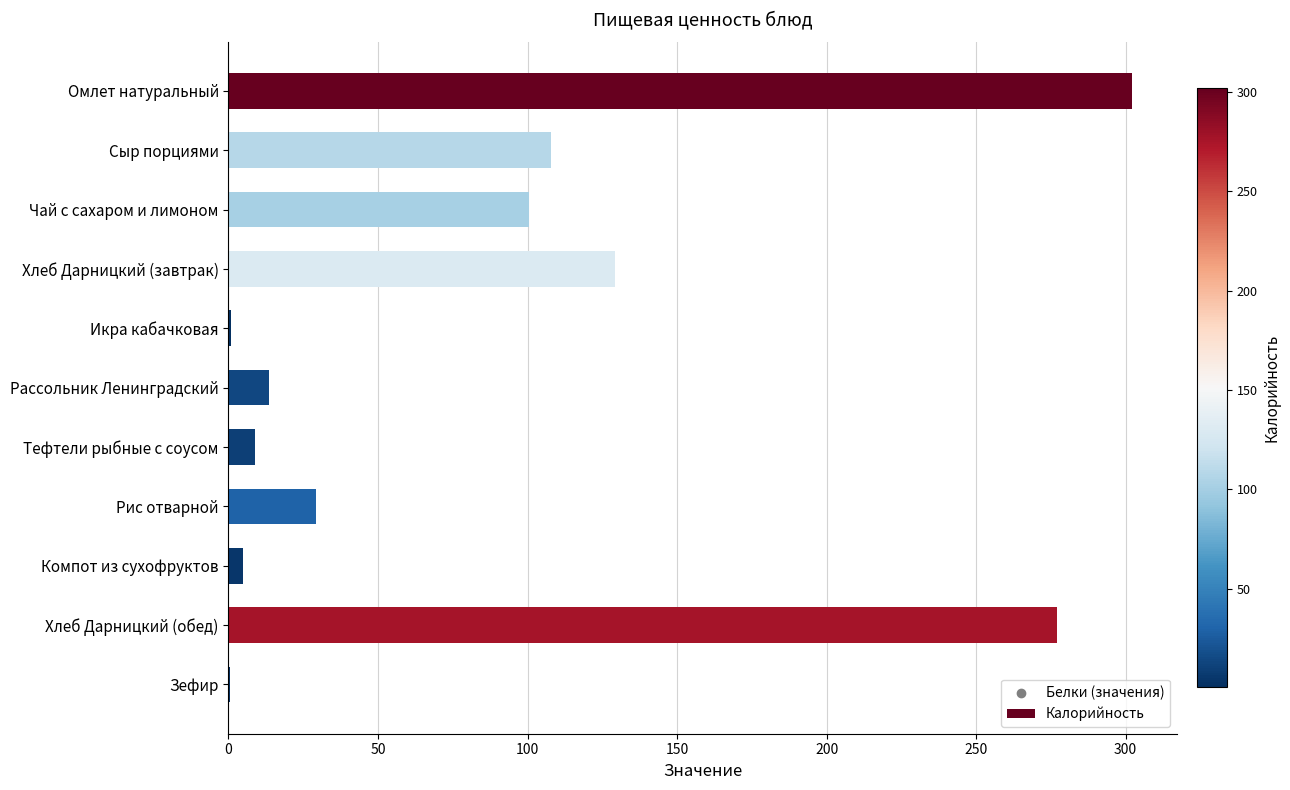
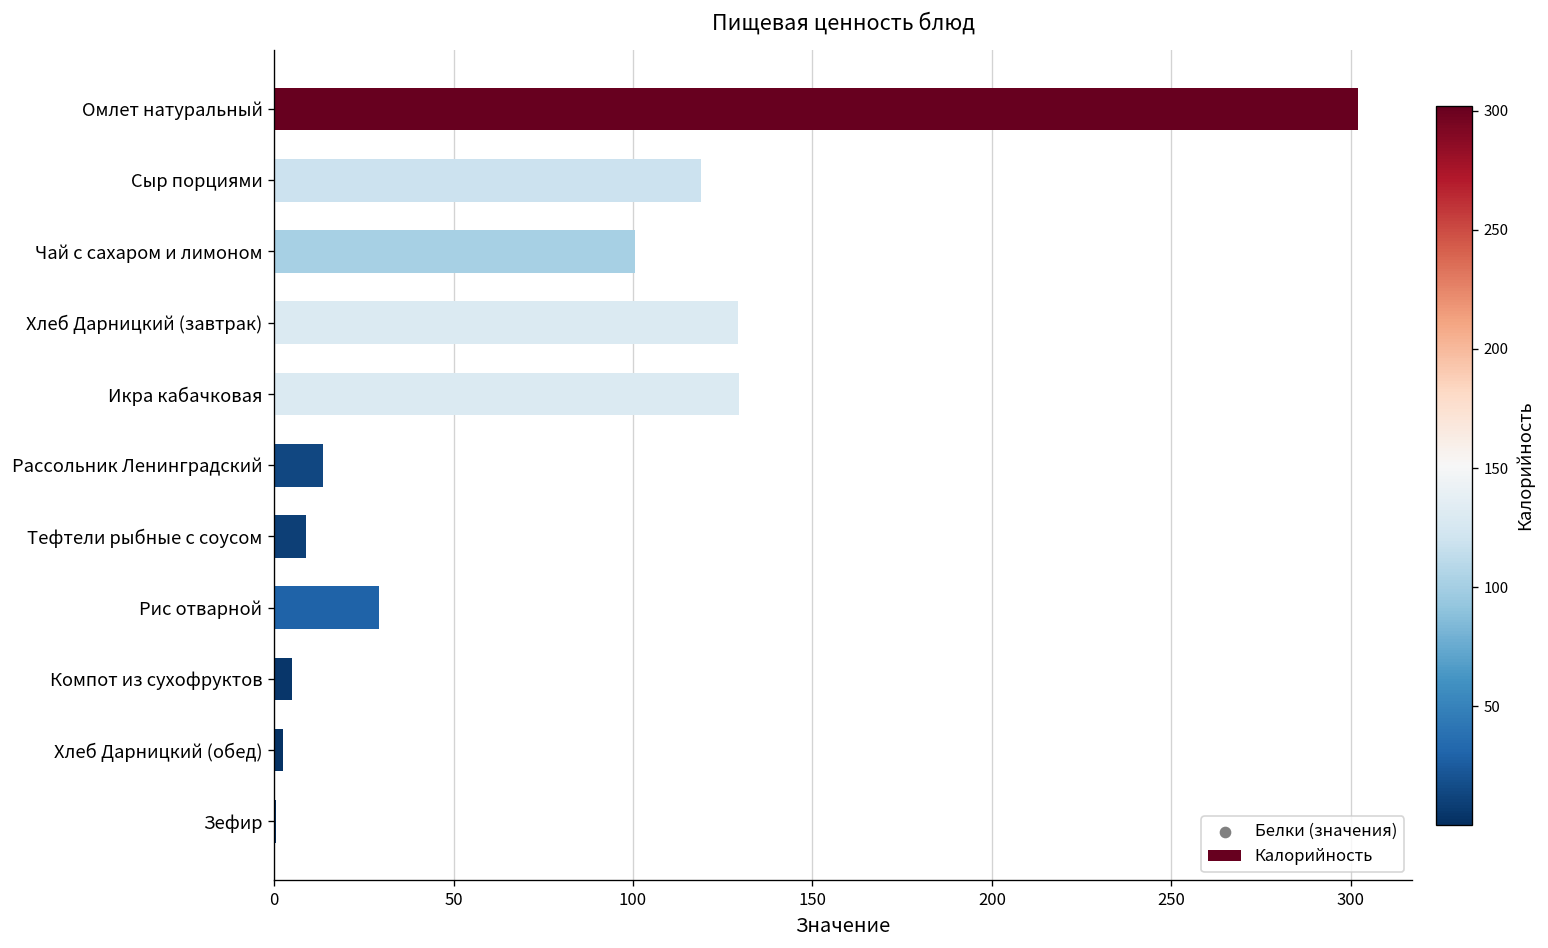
Сыр порциями: 108 -> 119
Икра кабачковая: 1 -> 129
Хлеб Дарницкий (обед): 277 -> 3
